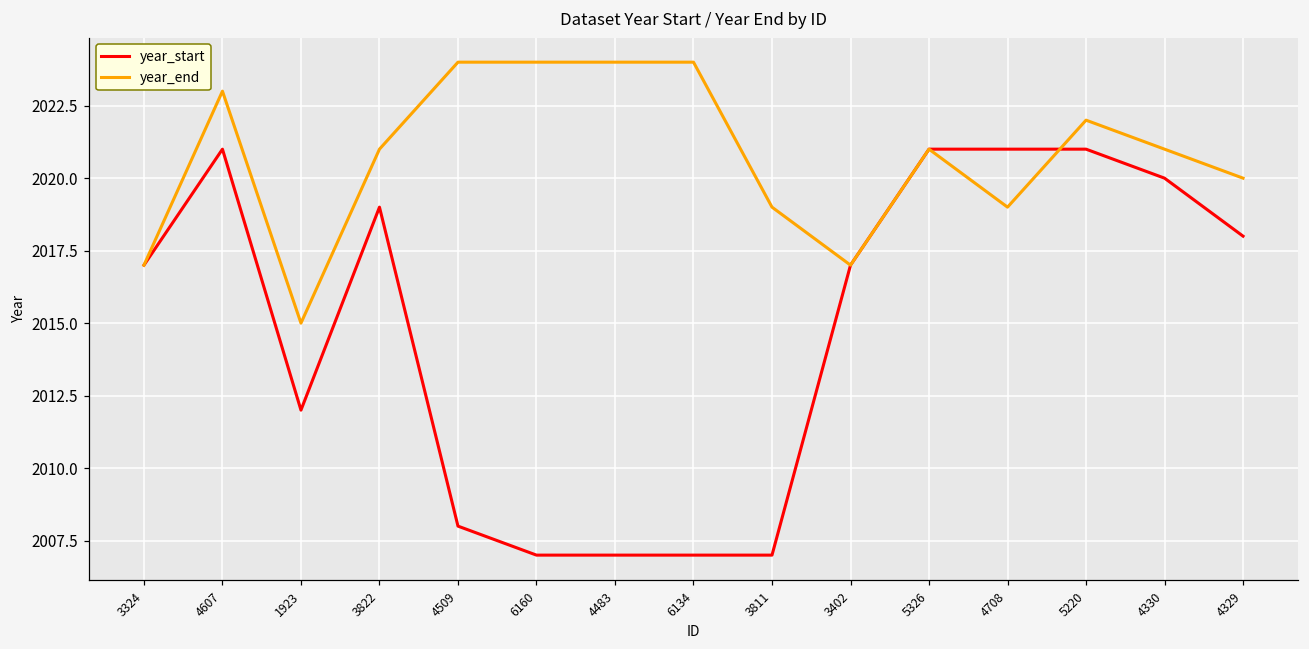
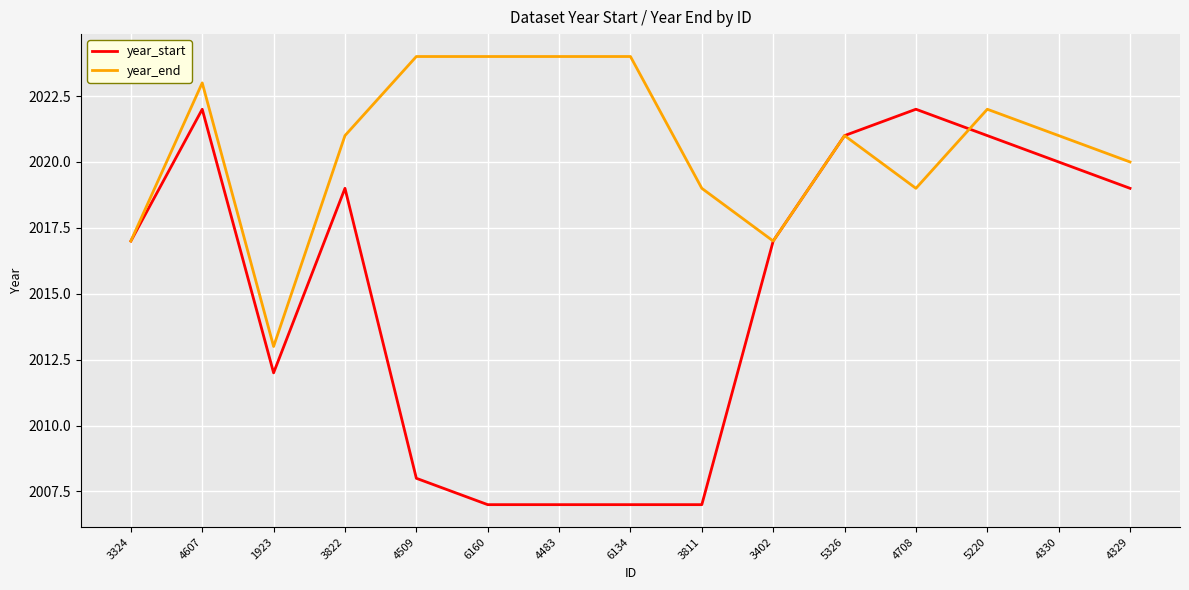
year_start, 4607: 2021 -> 2022
year_end, 1923: 2015 -> 2013
year_start, 4708: 2021 -> 2022
year_start, 4329: 2018 -> 2019
